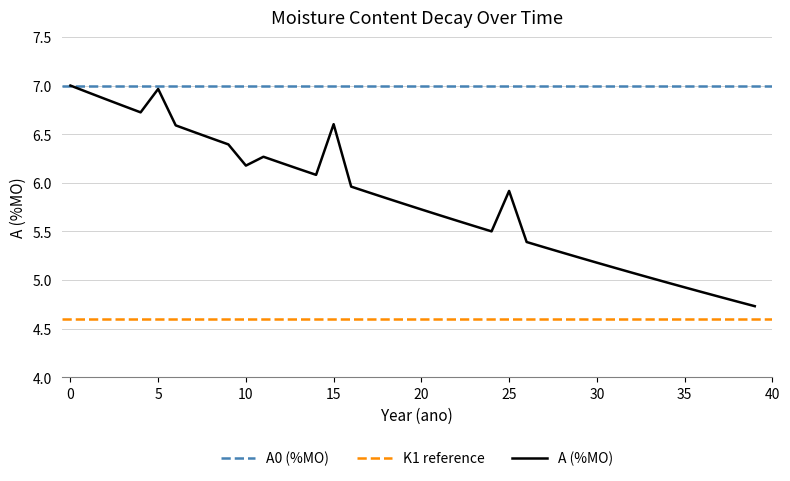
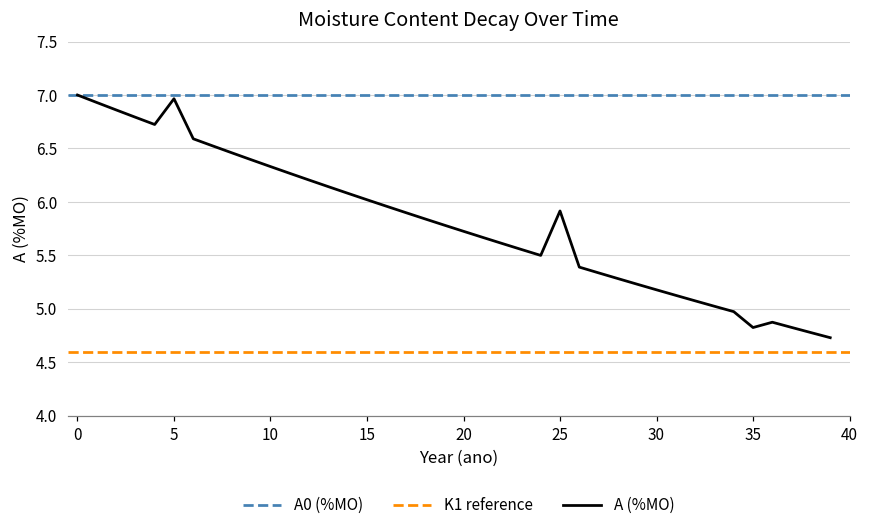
10: 6.2 -> 6.3
15: 6.6 -> 6.0
35: 4.9 -> 4.8
